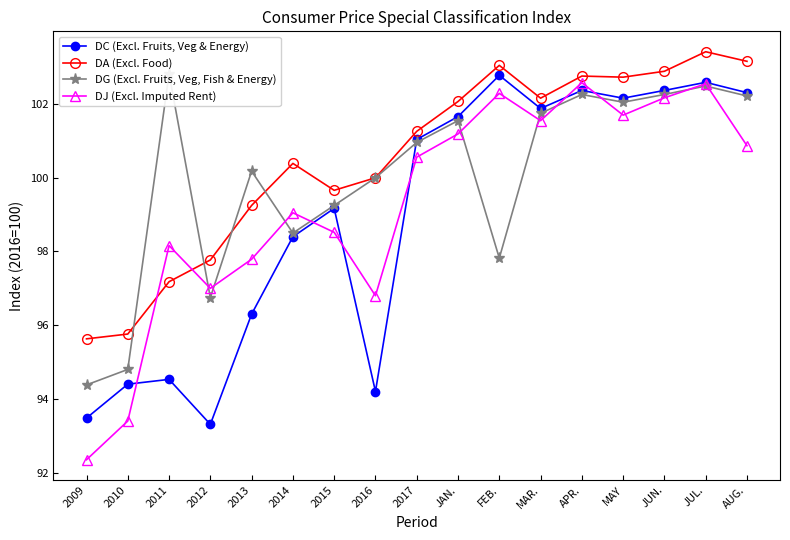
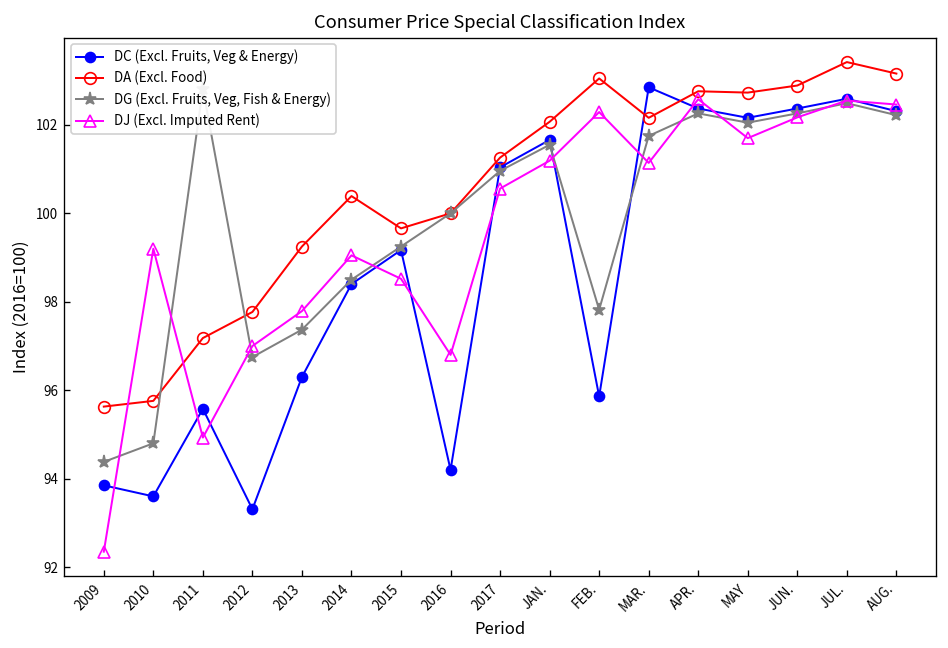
DC (Excl. Fruits, Veg & Energy), 2009: 93.5 -> 93.9
DC (Excl. Fruits, Veg & Energy), 2010: 94.4 -> 93.6
DJ (Excl. Imputed Rent), 2010: 93.4 -> 99.2
DC (Excl. Fruits, Veg & Energy), 2011: 94.5 -> 95.6
DJ (Excl. Imputed Rent), 2011: 98.2 -> 94.9
DG (Excl. Fruits, Veg, Fish & Energy), 2013: 100.2 -> 97.4
DC (Excl. Fruits, Veg & Energy), FEB.: 102.8 -> 95.9
DC (Excl. Fruits, Veg & Energy), MAR.: 101.9 -> 102.9
DJ (Excl. Imputed Rent), MAR.: 101.6 -> 101.1
DJ (Excl. Imputed Rent), AUG.: 100.9 -> 102.5
